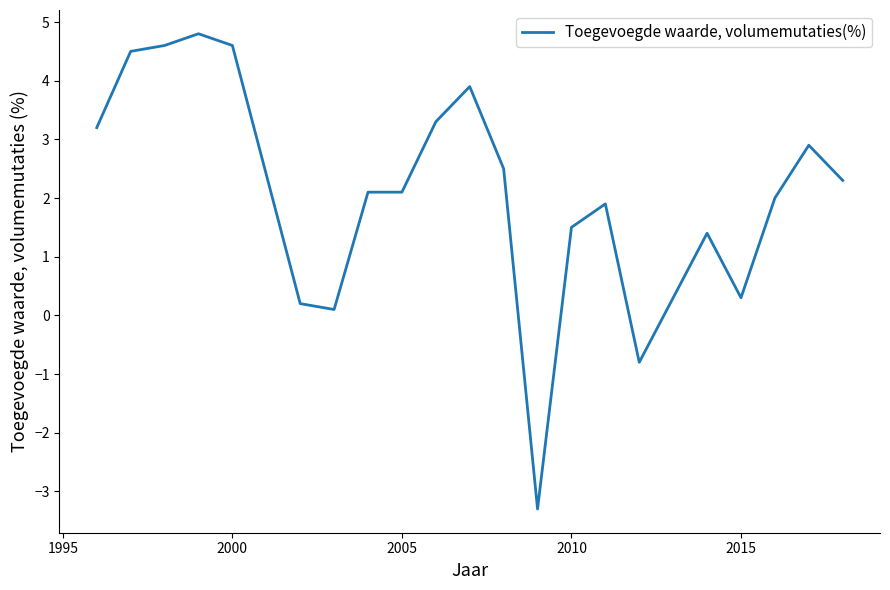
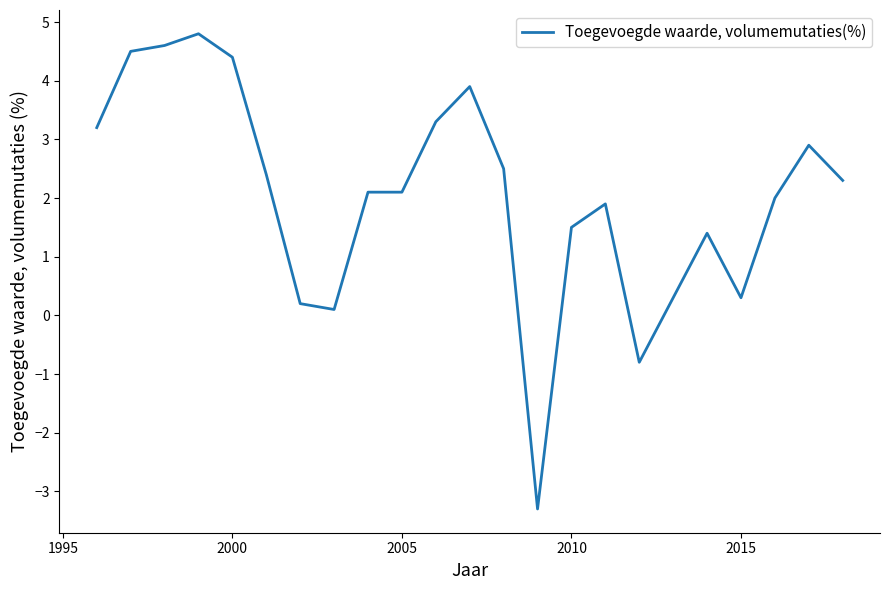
2000: 4.6 -> 4.4
